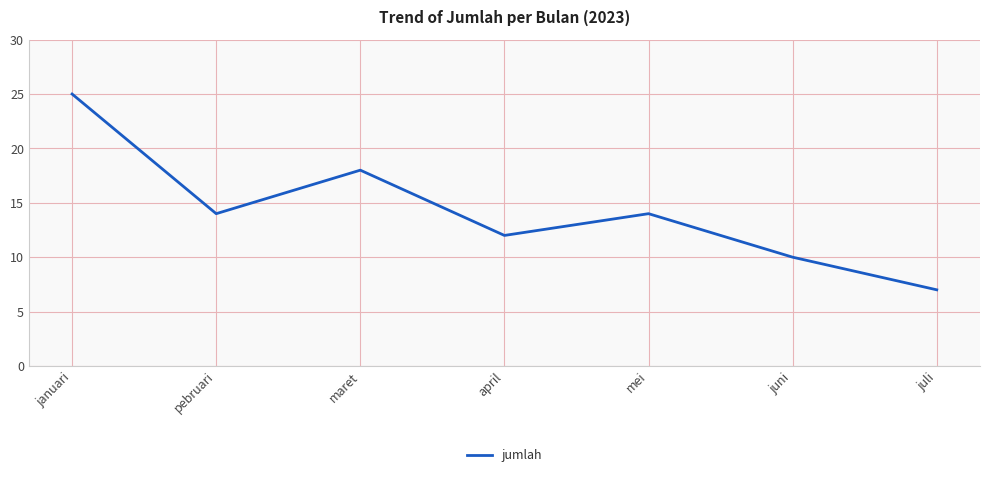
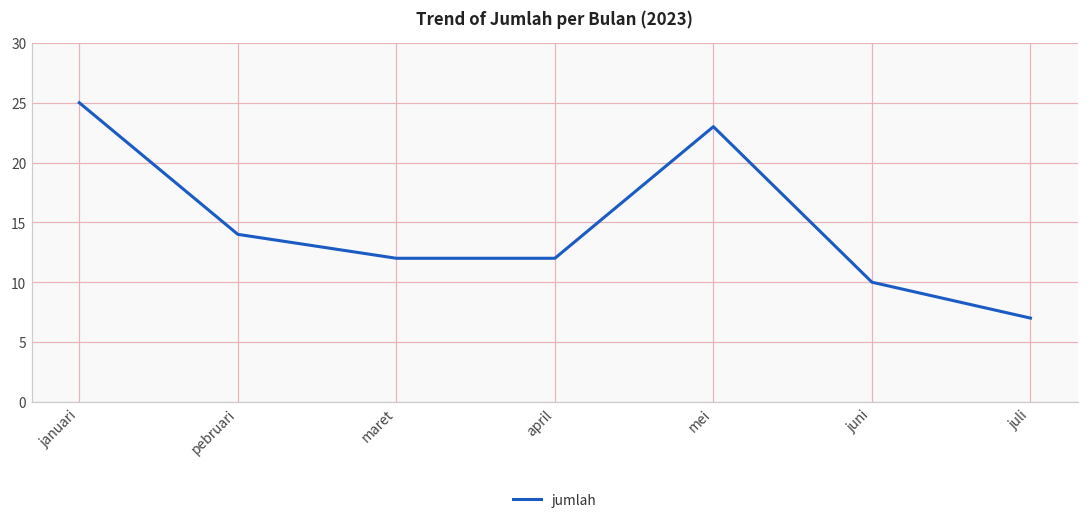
maret: 18 -> 12
mei: 14 -> 23
